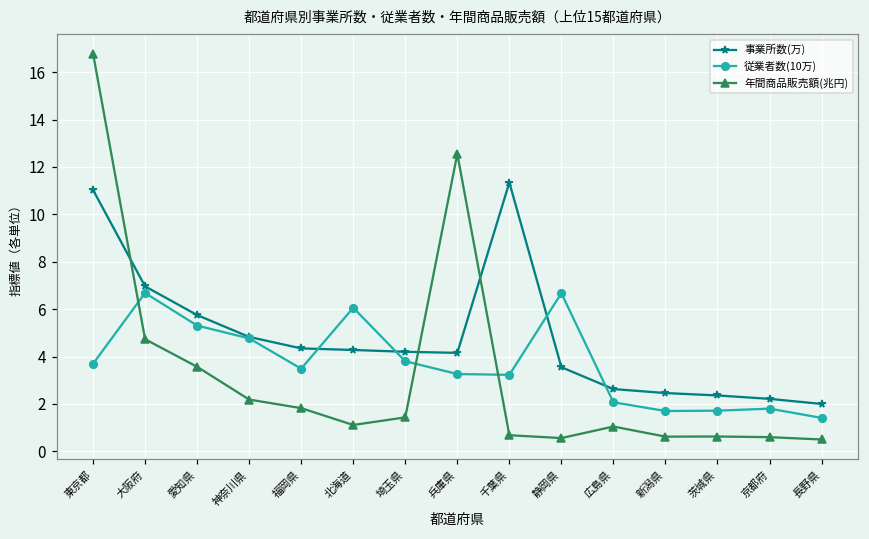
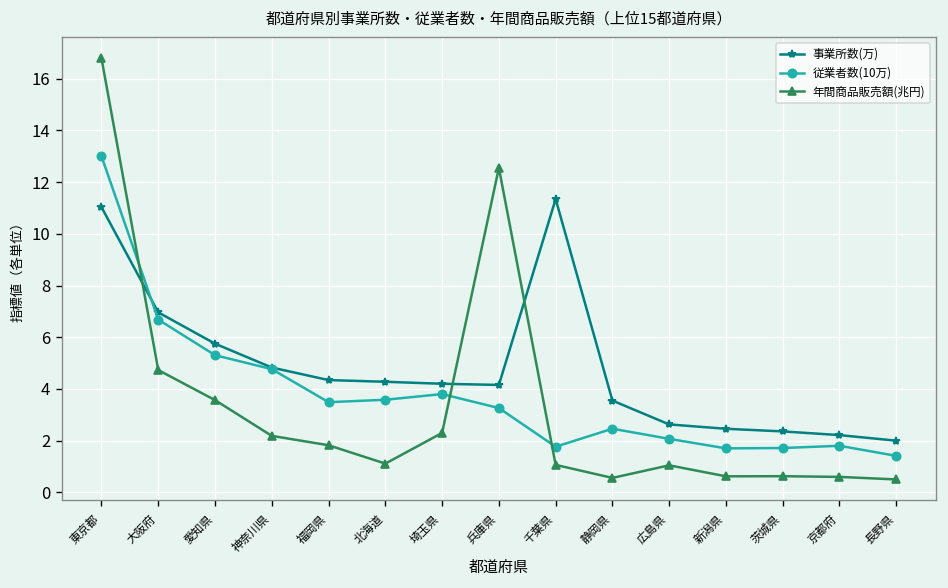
従業者数(10万), 東京都: 3.7 -> 13.0
従業者数(10万), 北海道: 6.1 -> 3.6
年間商品販売額(兆円), 埼玉県: 1.4 -> 2.3
従業者数(10万), 千葉県: 3.2 -> 1.8
年間商品販売額(兆円), 千葉県: 0.7 -> 1.1
従業者数(10万), 静岡県: 6.7 -> 2.5
